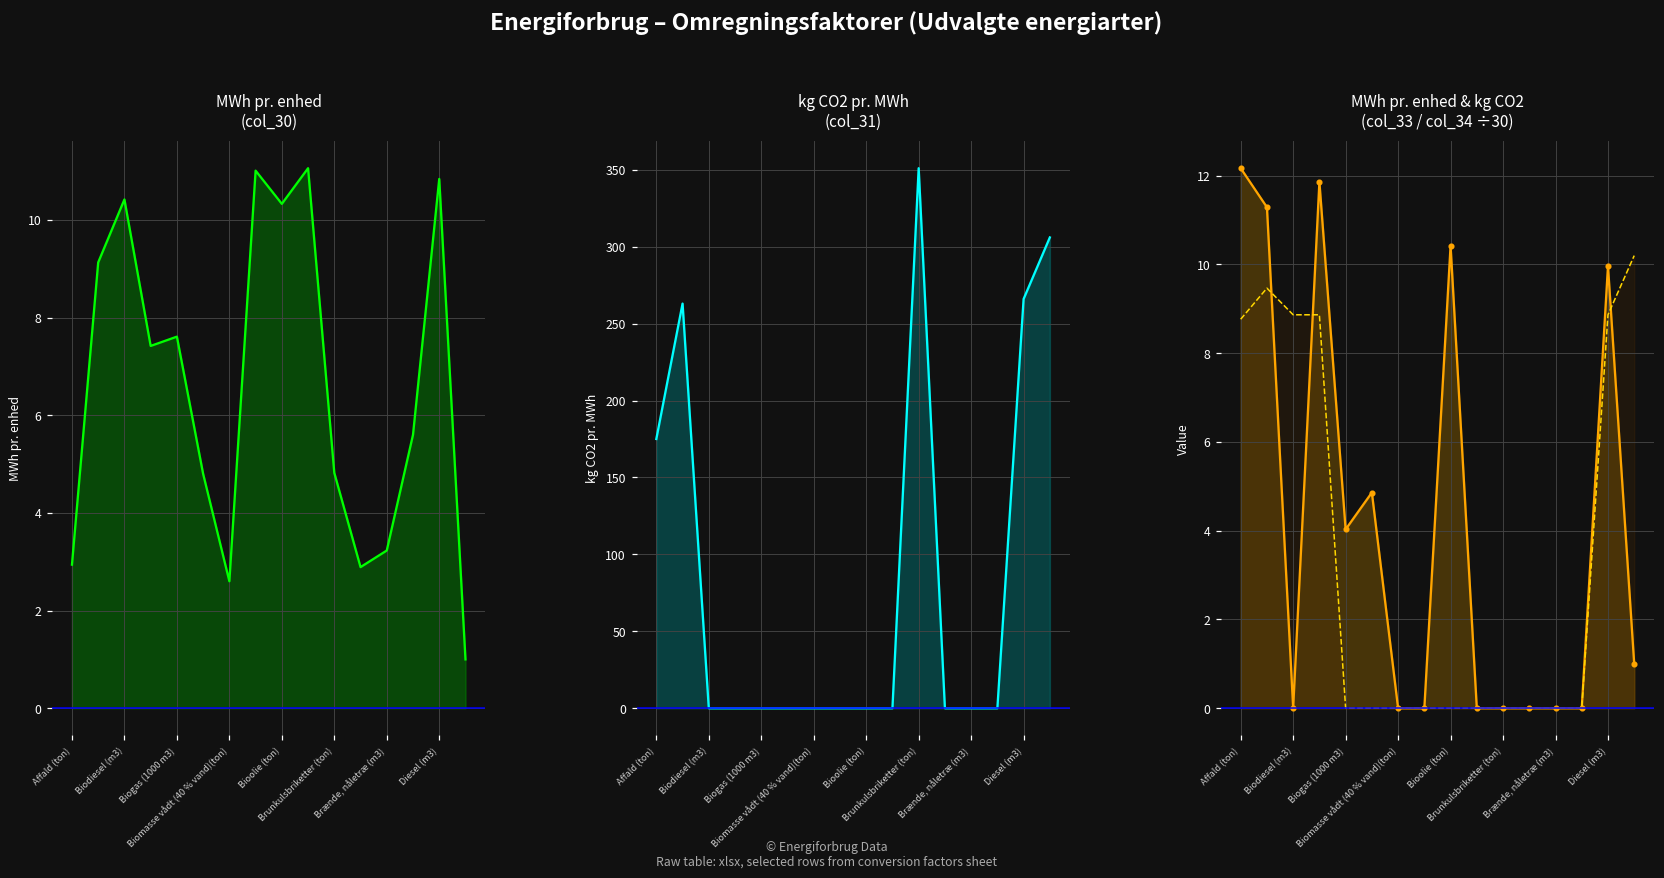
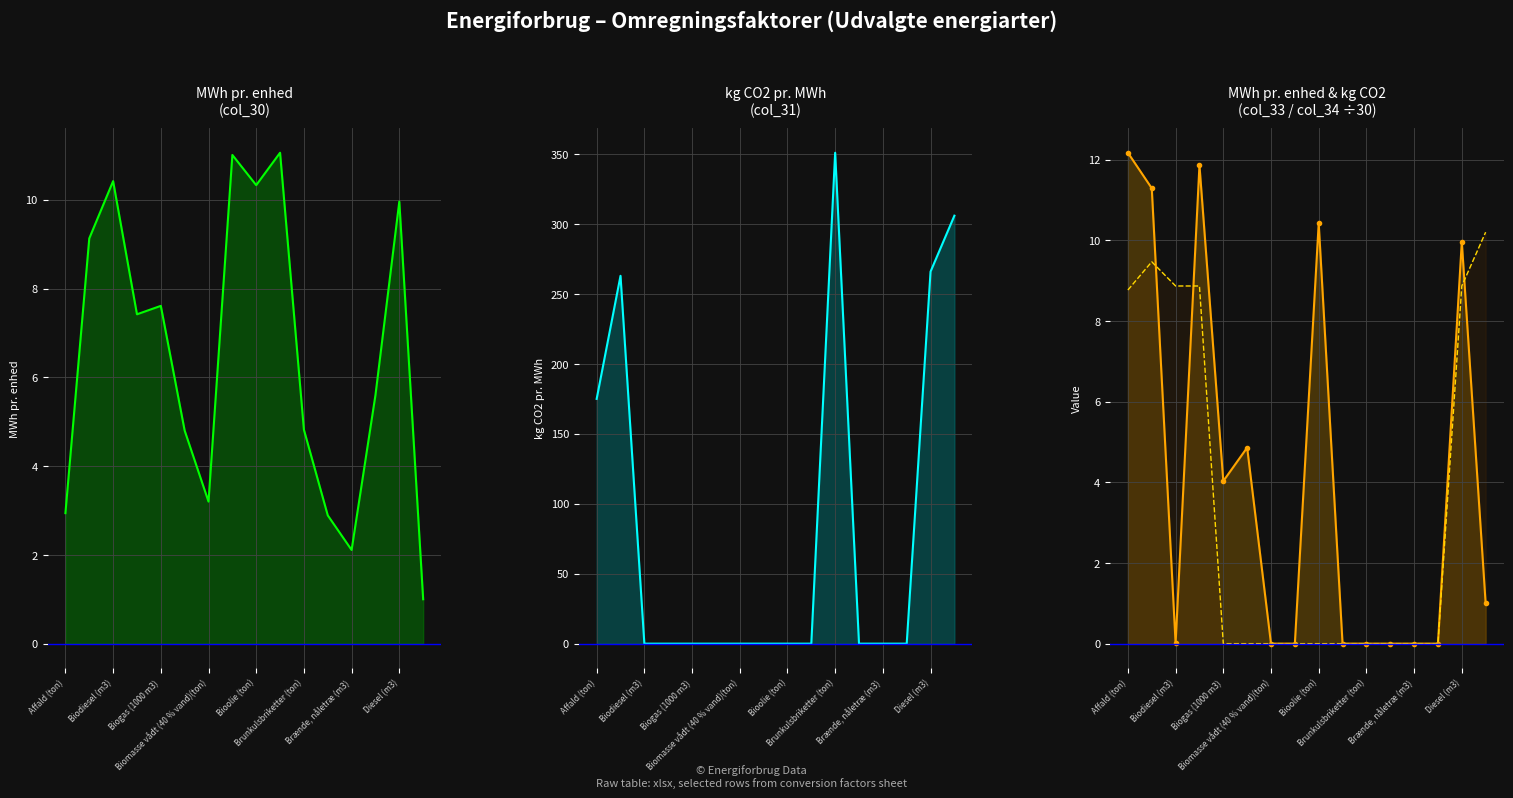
MWh pr. enhed (col_30), Biomasse vådt (40 % vand)(ton): 2.6 -> 3.2
MWh pr. enhed (col_30), Brænde, nåletræ (m3): 3.2 -> 2.1
MWh pr. enhed (col_30), Diesel (m3): 10.8 -> 10.0
